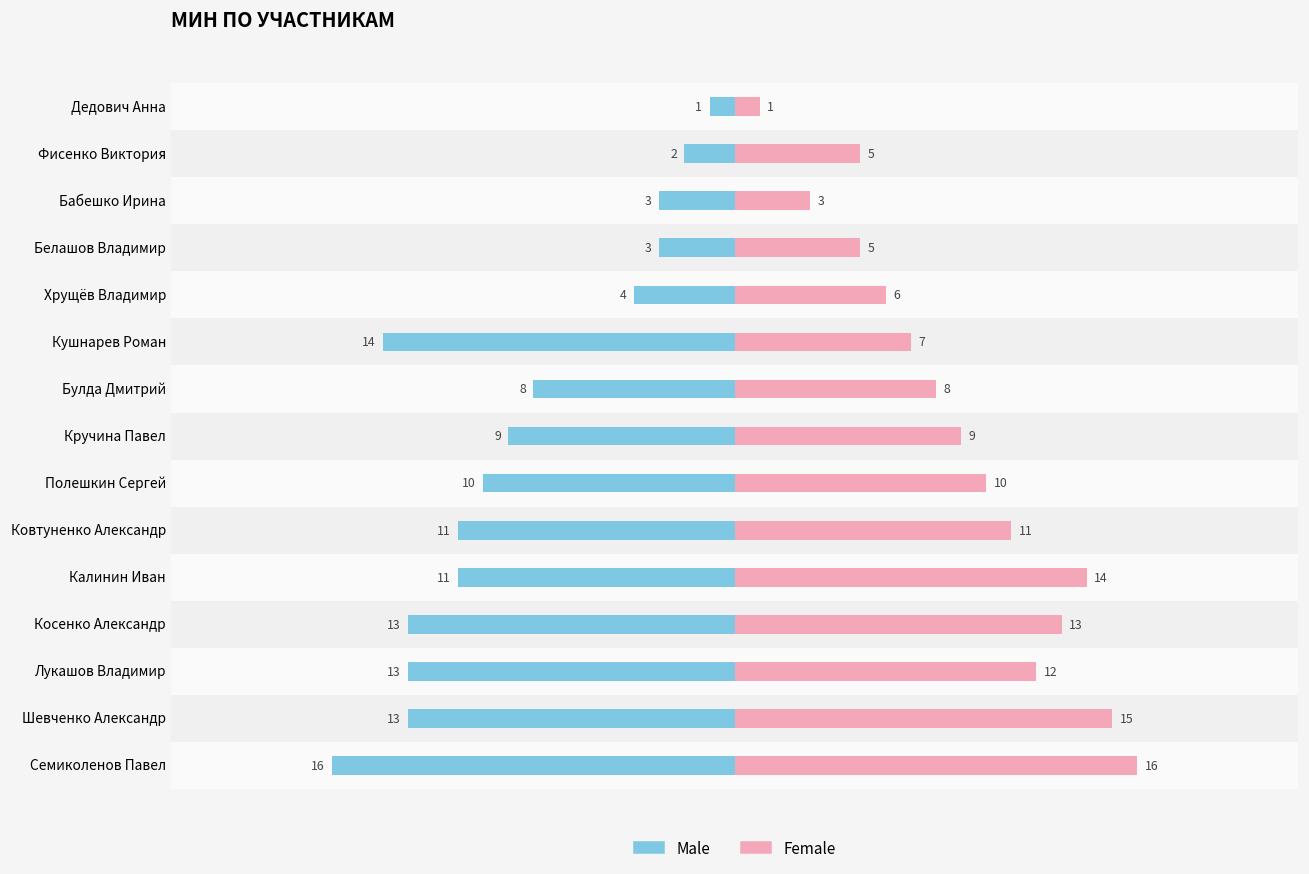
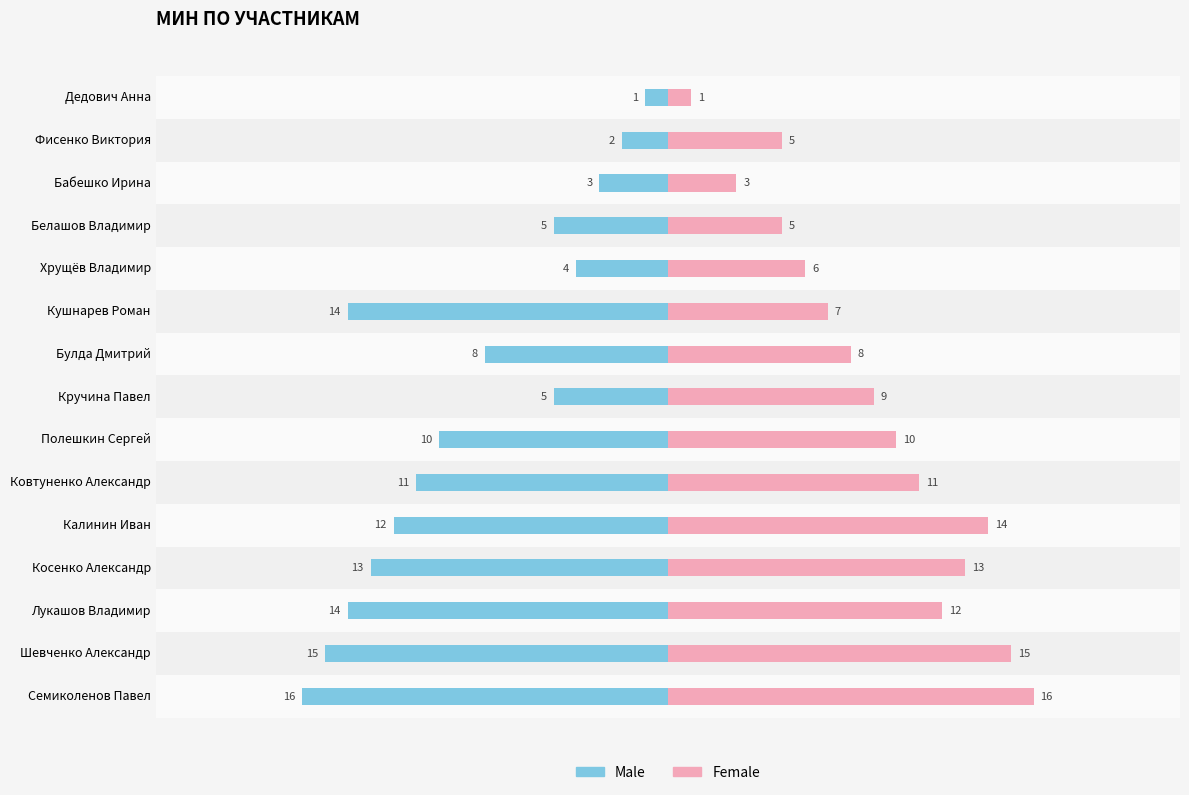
Male, Белашов Владимир: 3 -> 5
Male, Кручина Павел: 9 -> 5
Male, Калинин Иван: 11 -> 12
Male, Лукашов Владимир: 13 -> 14
Male, Шевченко Александр: 13 -> 15
